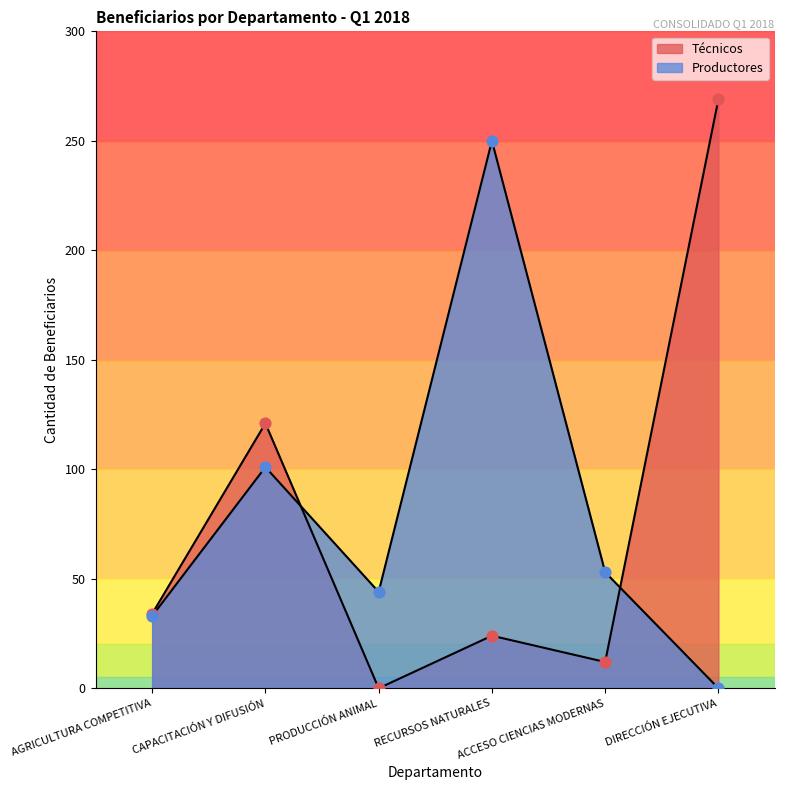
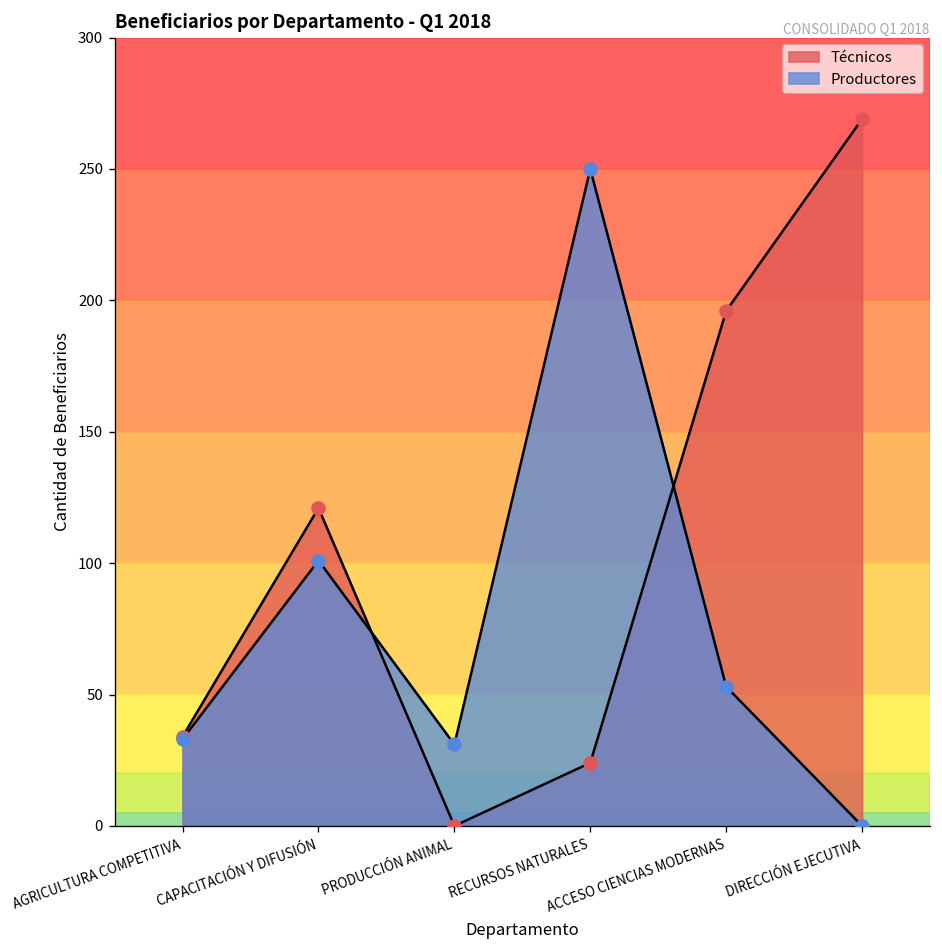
Productores, PRODUCCIÓN ANIMAL: 44 -> 31
Técnicos, ACCESO CIENCIAS MODERNAS: 12 -> 196
